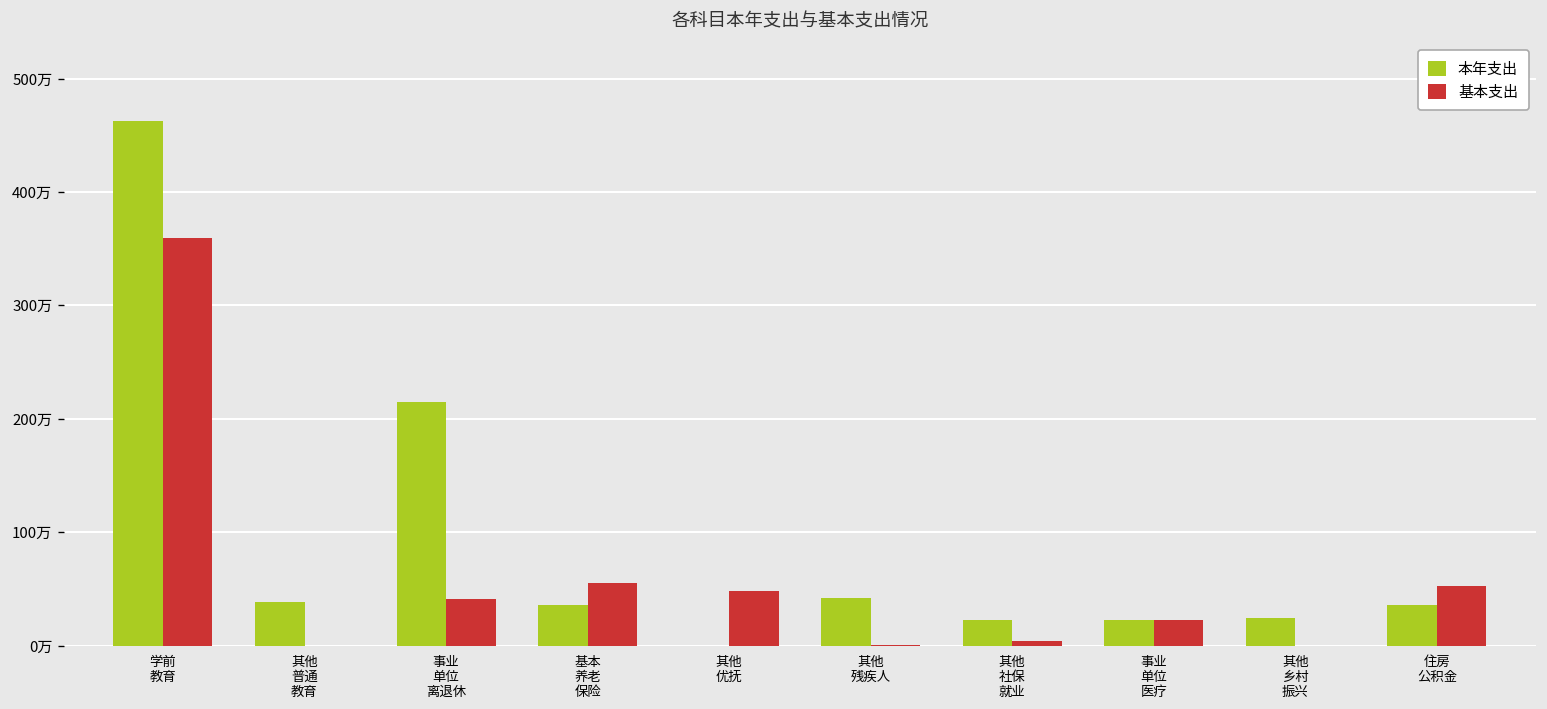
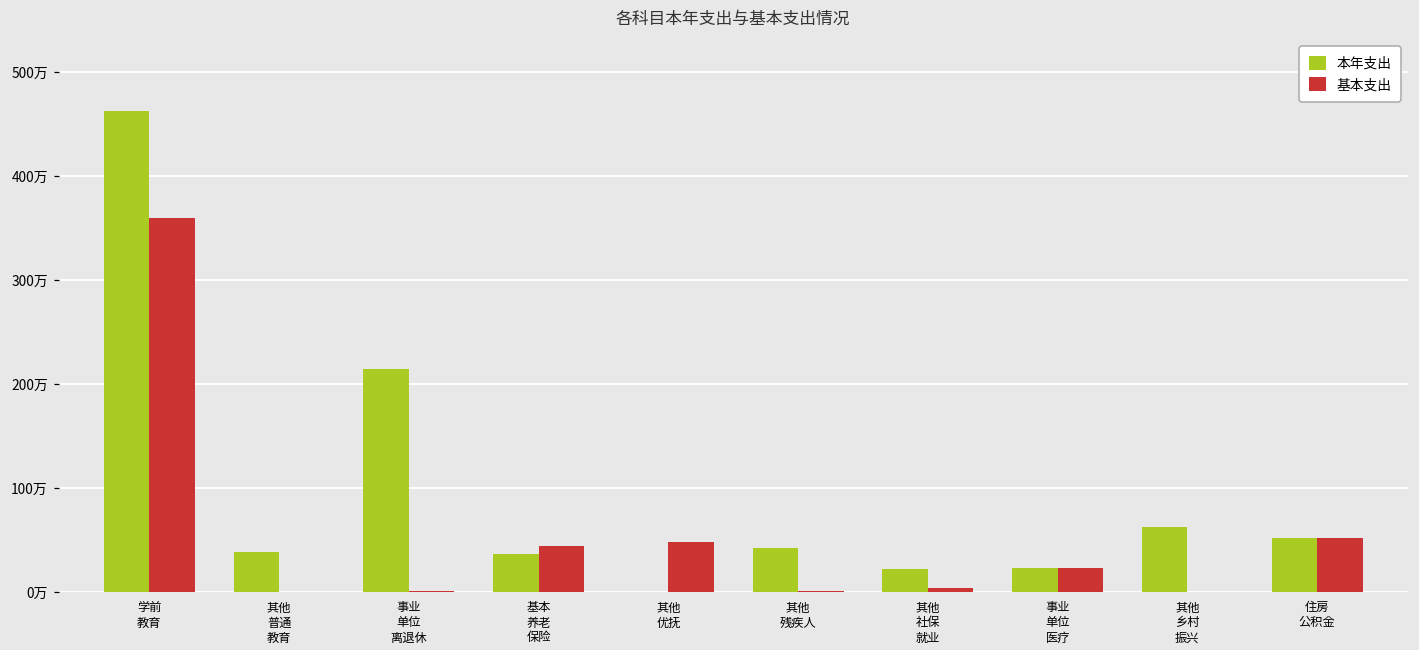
基本支出, 事业 单位 离退休: 40万 -> 0万
基本支出, 基本 养老 保险: 60万 -> 40万
本年支出, 其他 乡村 振兴: 20万 -> 60万
本年支出, 住房 公积金: 40万 -> 50万
